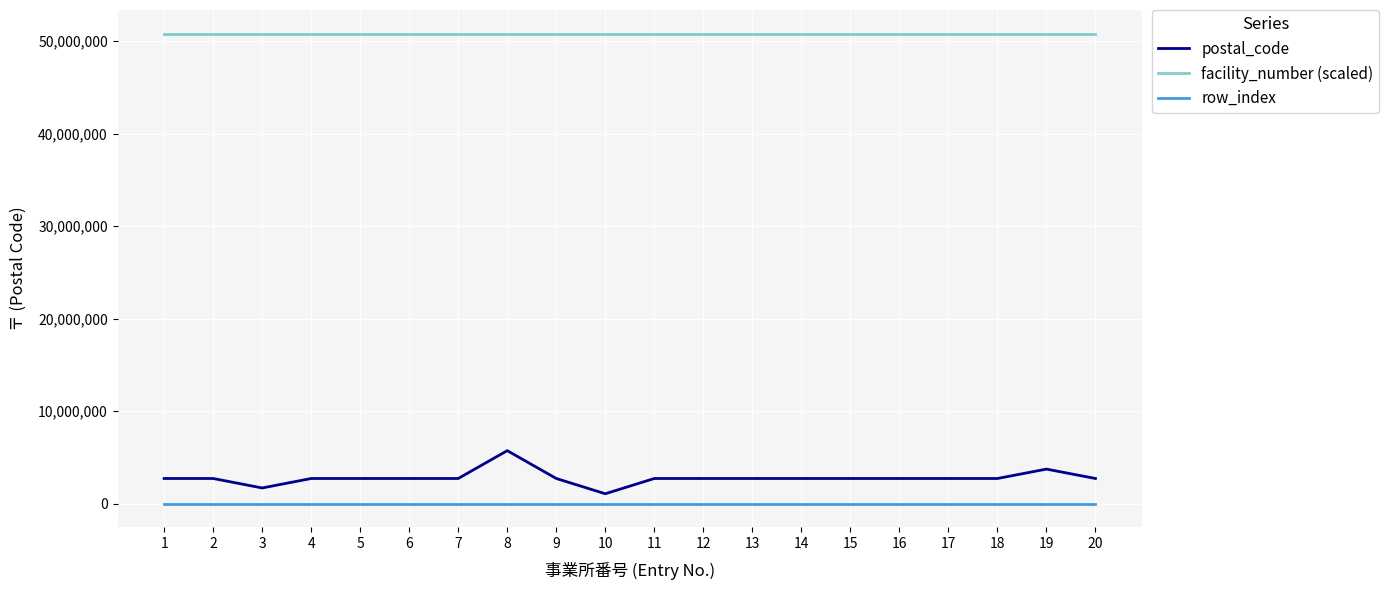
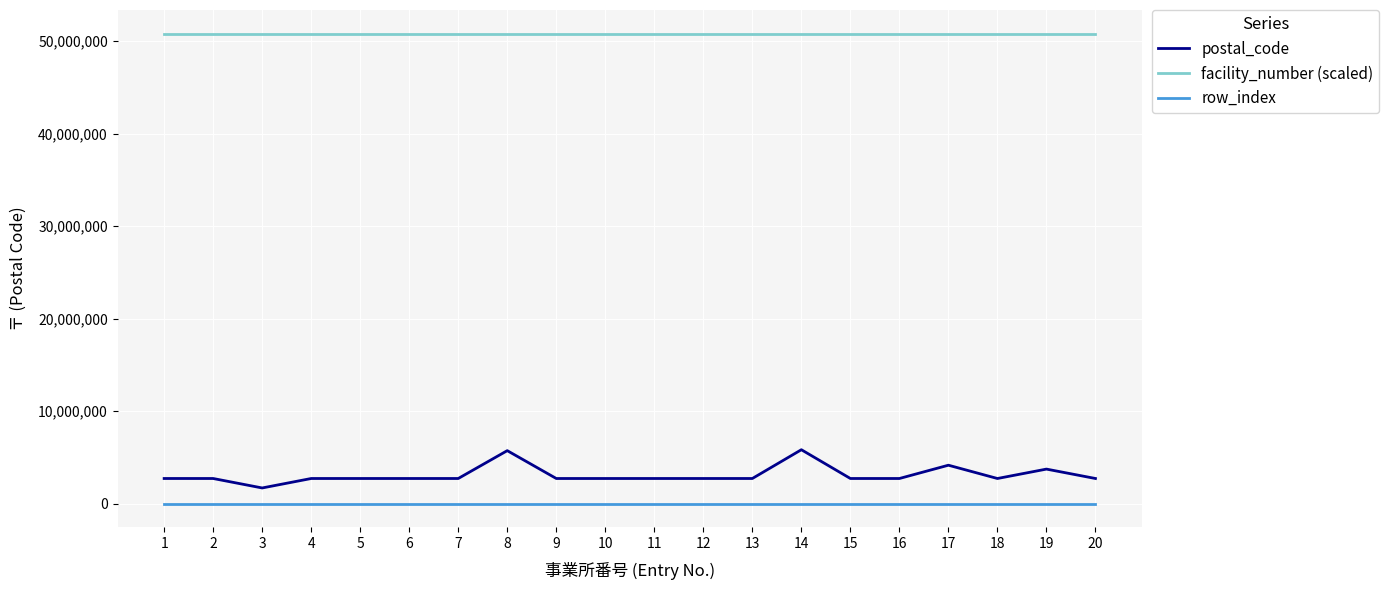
postal_code, 10: 1,000,000 -> 3,000,000
postal_code, 14: 3,000,000 -> 6,000,000
postal_code, 17: 3,000,000 -> 4,000,000
